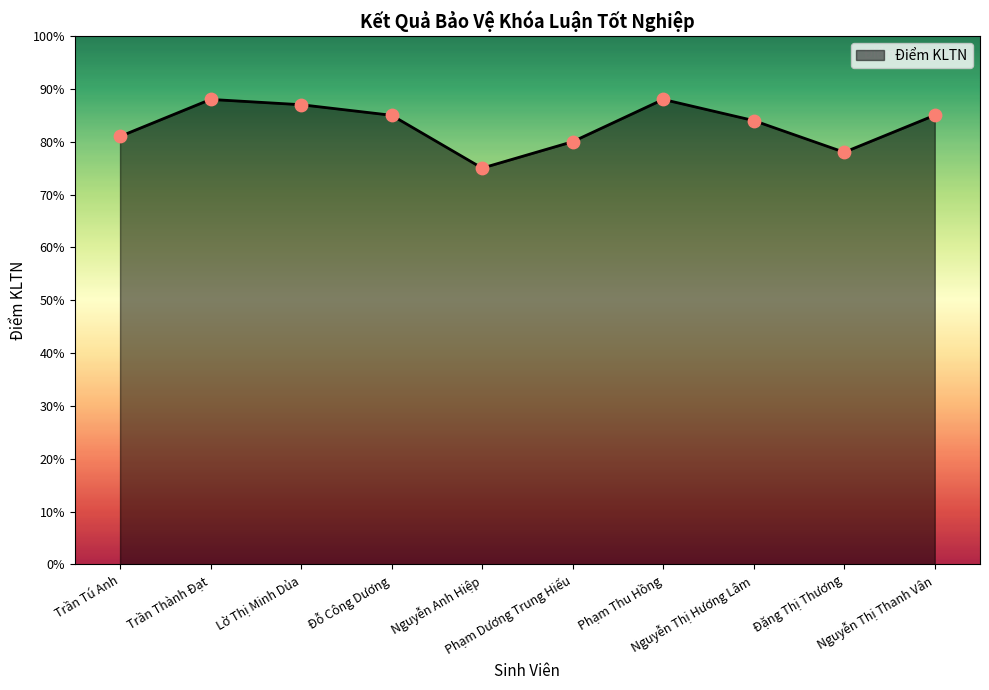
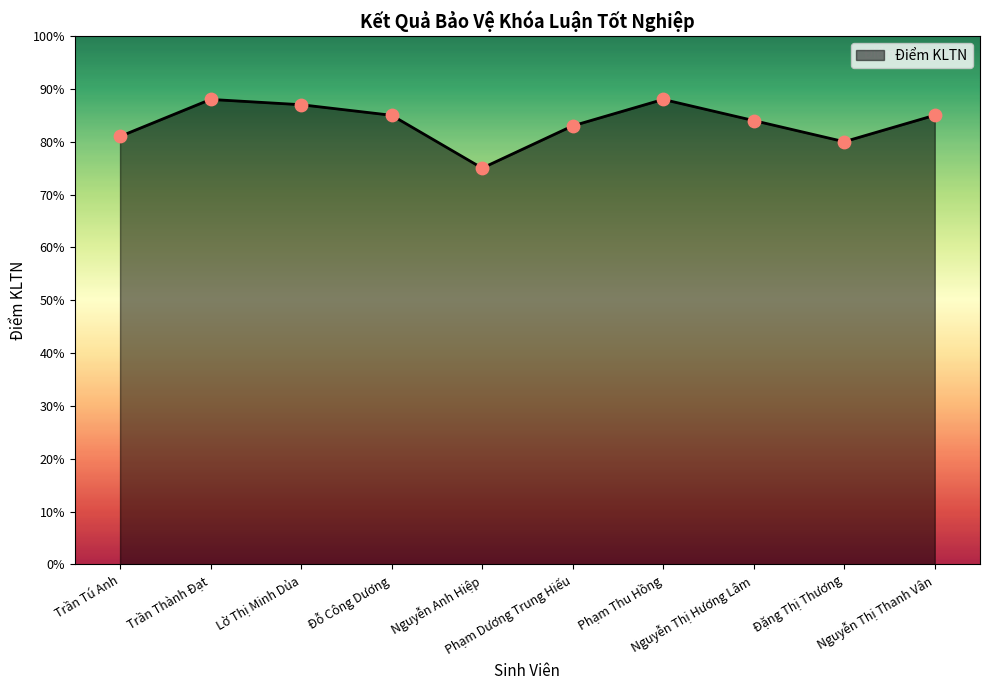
Phạm Dương Trung Hiếu: 80% -> 83%
Đặng Thị Thương: 78% -> 80%
